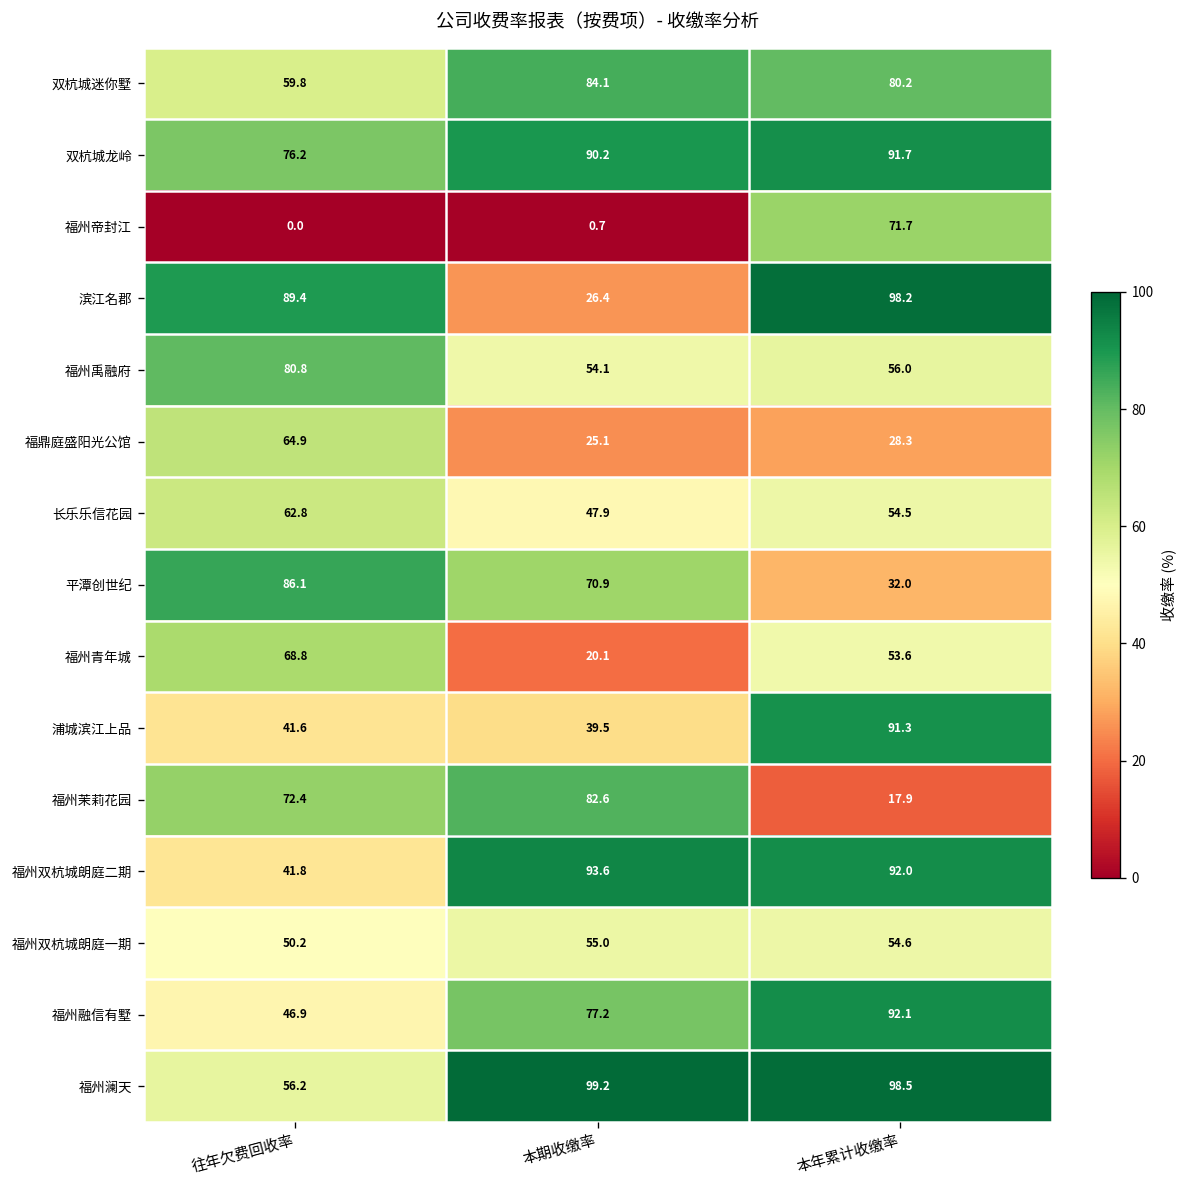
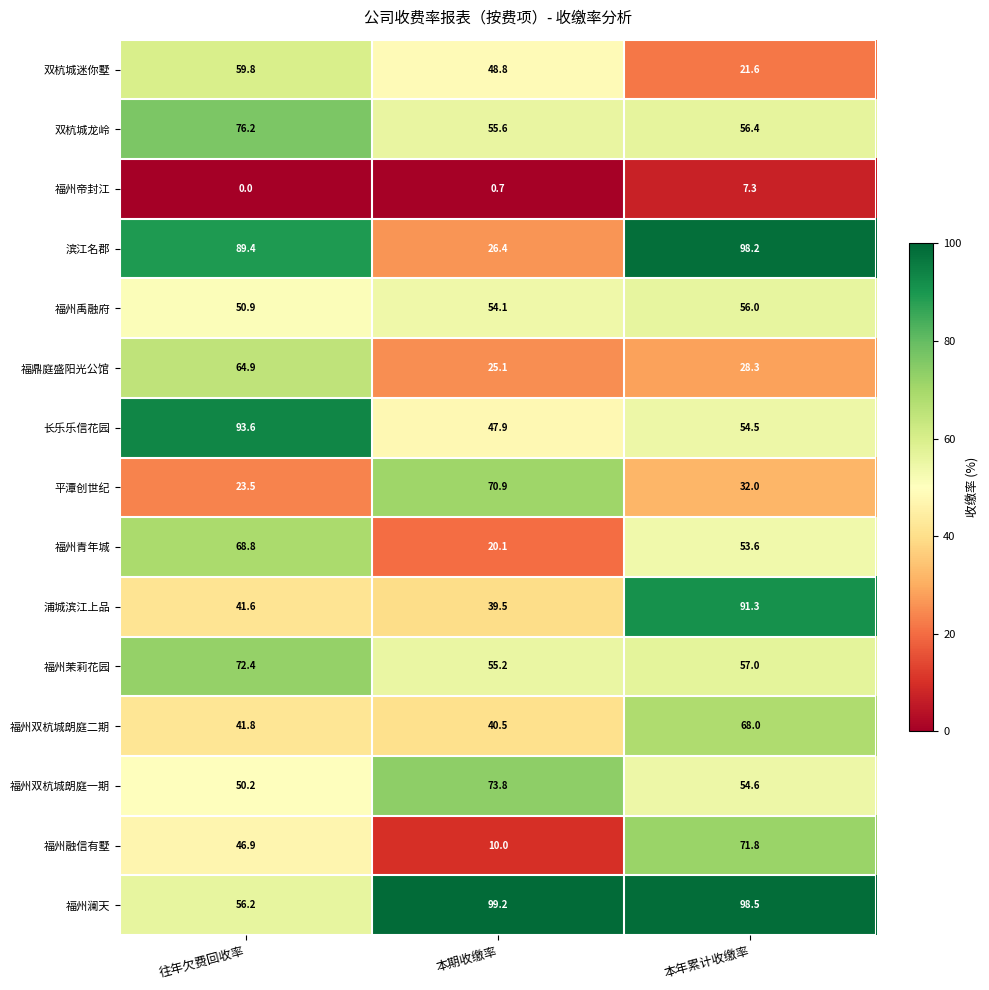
双杭城迷你墅, 本期收缴率: 84.1 -> 48.8
双杭城迷你墅, 本年累计收缴率: 80.2 -> 21.6
双杭城龙岭, 本期收缴率: 90.2 -> 55.6
双杭城龙岭, 本年累计收缴率: 91.7 -> 56.4
福州帝封江, 本年累计收缴率: 71.7 -> 7.3
福州禹融府, 往年欠费回收率: 80.8 -> 50.9
长乐乐信花园, 往年欠费回收率: 62.8 -> 93.6
平潭创世纪, 往年欠费回收率: 86.1 -> 23.5
福州茉莉花园, 本期收缴率: 82.6 -> 55.2
福州茉莉花园, 本年累计收缴率: 17.9 -> 57.0
福州双杭城朗庭二期, 本期收缴率: 93.6 -> 40.5
福州双杭城朗庭二期, 本年累计收缴率: 92.0 -> 68.0
福州双杭城朗庭一期, 本期收缴率: 55.0 -> 73.8
福州融信有墅, 本期收缴率: 77.2 -> 10.0
福州融信有墅, 本年累计收缴率: 92.1 -> 71.8
